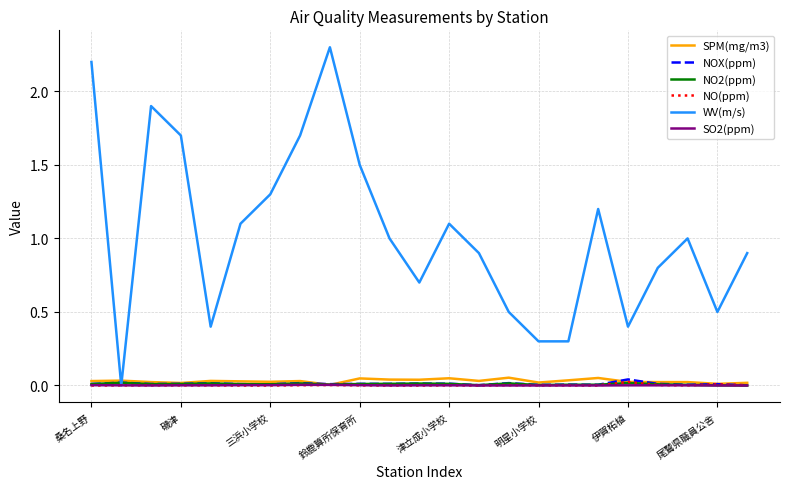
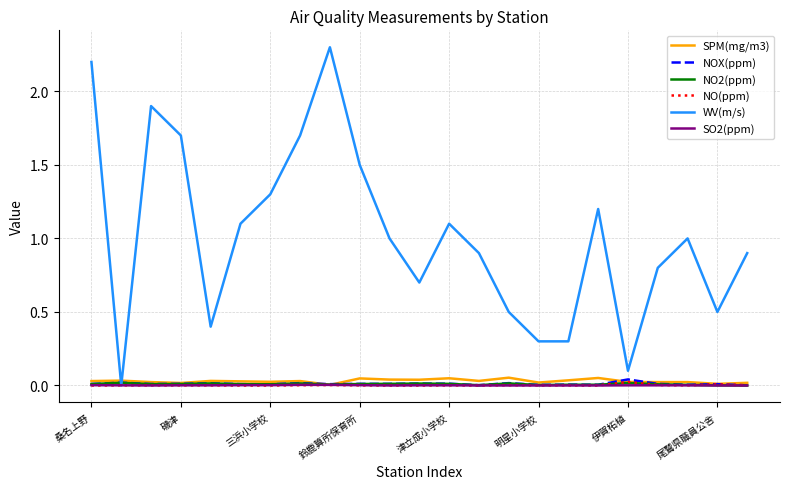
WV(m/s), 伊賀柘植: 0.4 -> 0.1
